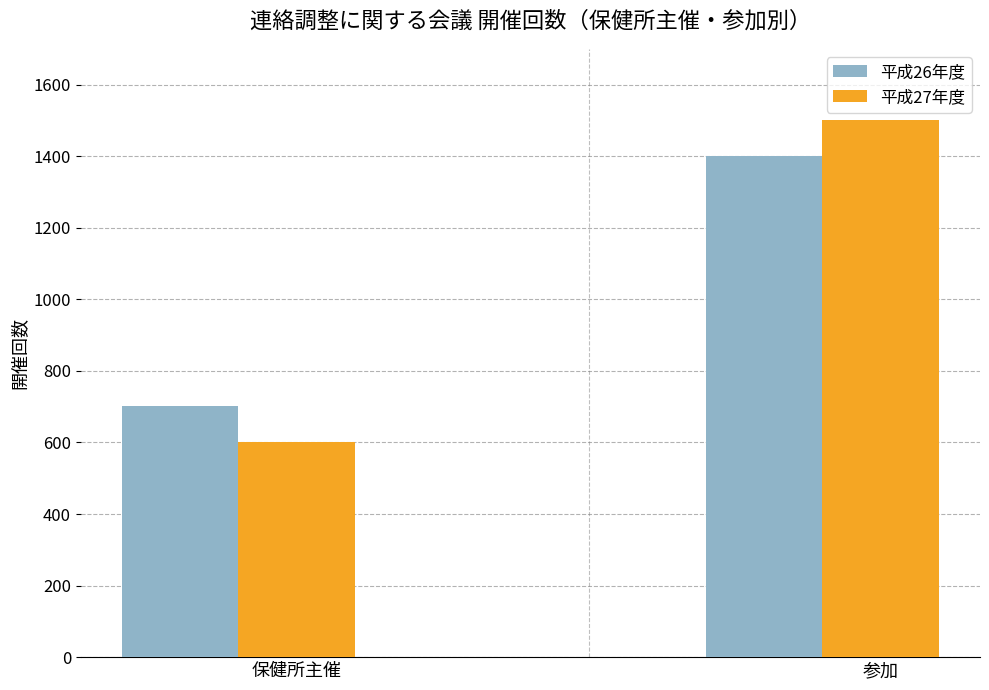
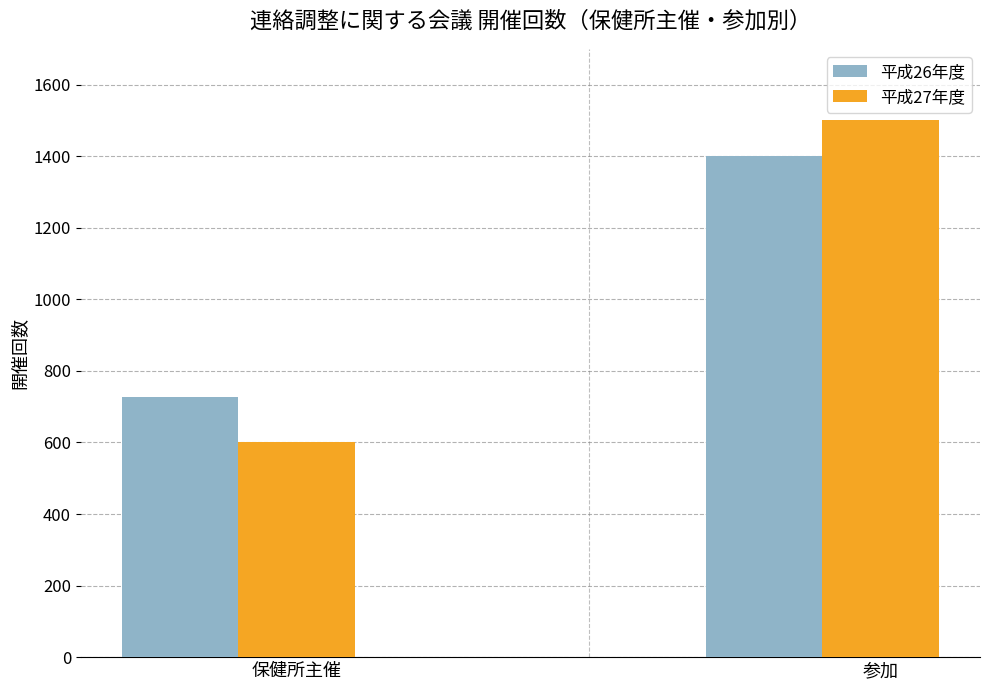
平成26年度, 保健所主催: 700 -> 730
